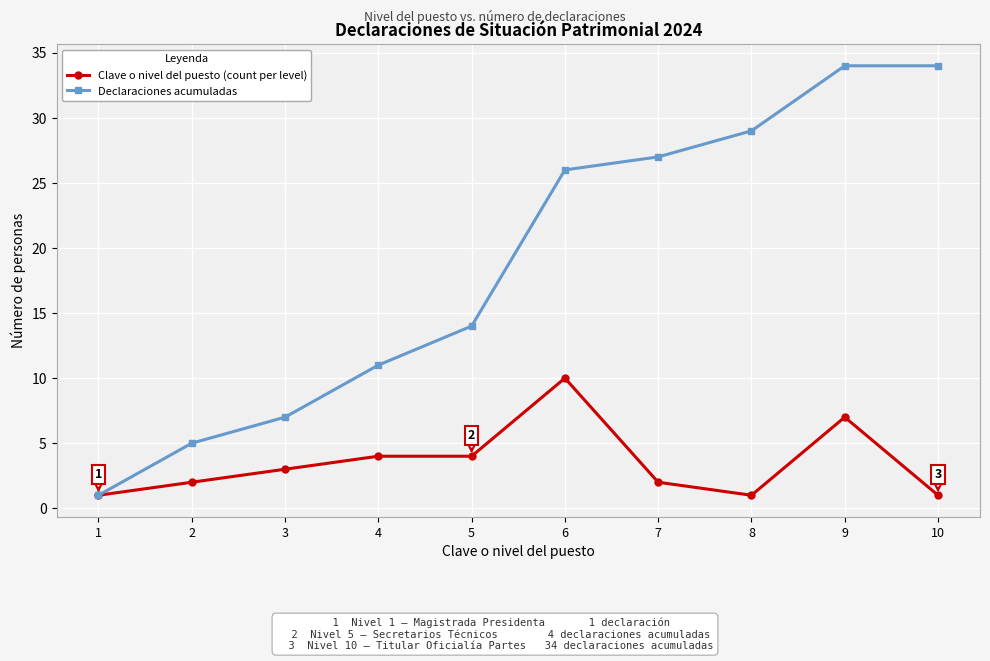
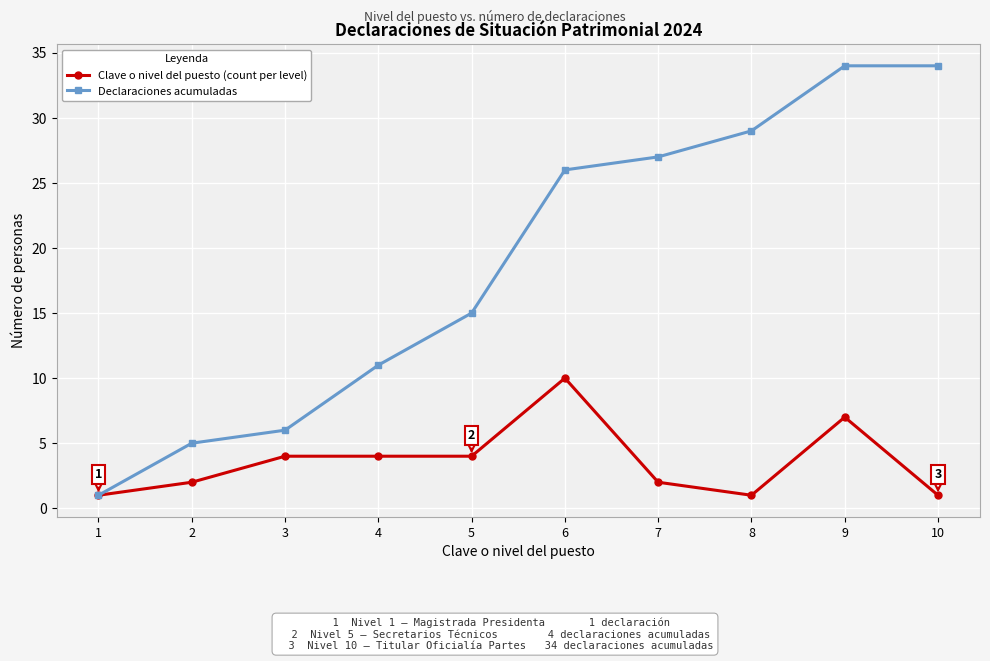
Clave o nivel del puesto (count per level), 3: 3 -> 4
Declaraciones acumuladas, 3: 7 -> 6
Declaraciones acumuladas, 5: 14 -> 15
